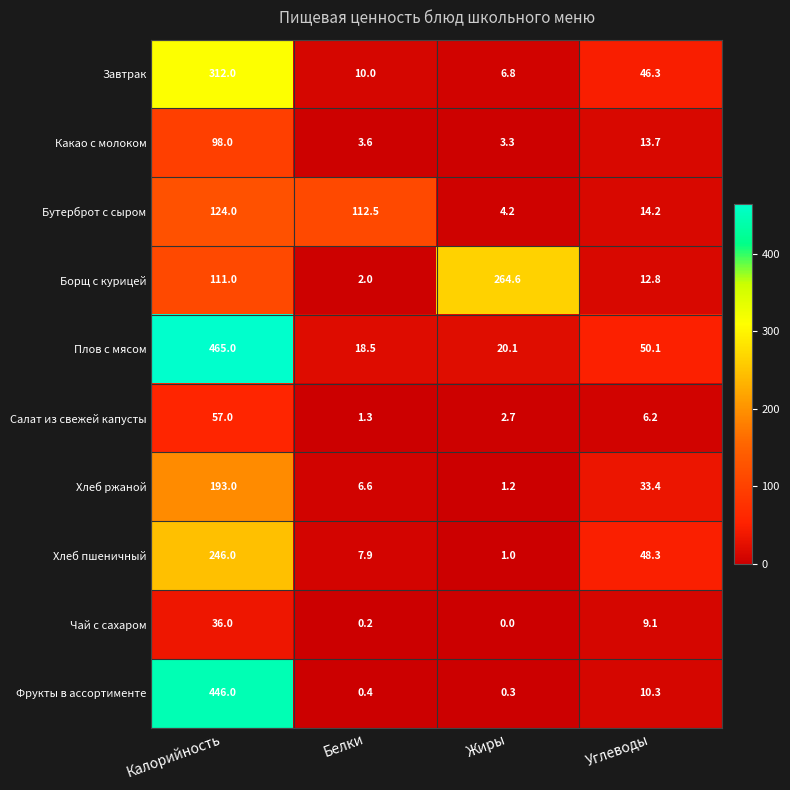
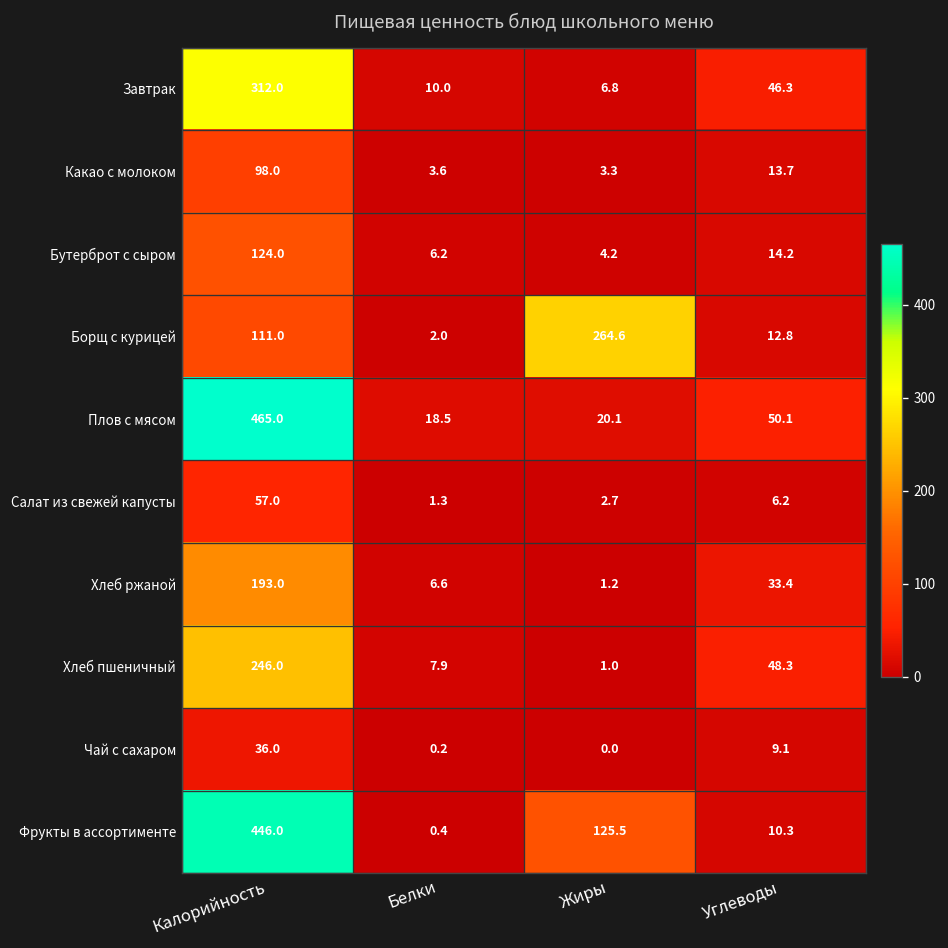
Бутерброт с сыром, Белки: 112.5 -> 6.2
Фрукты в ассортименте, Жиры: 0.3 -> 125.5
